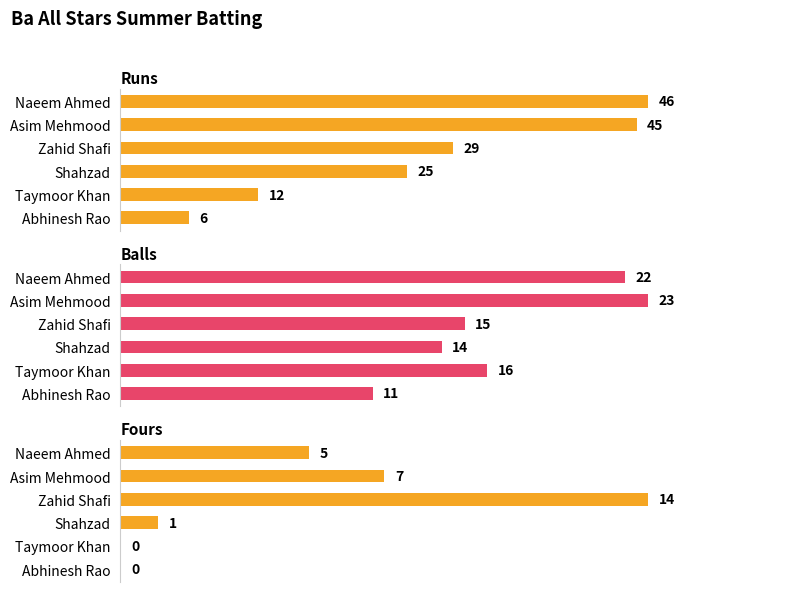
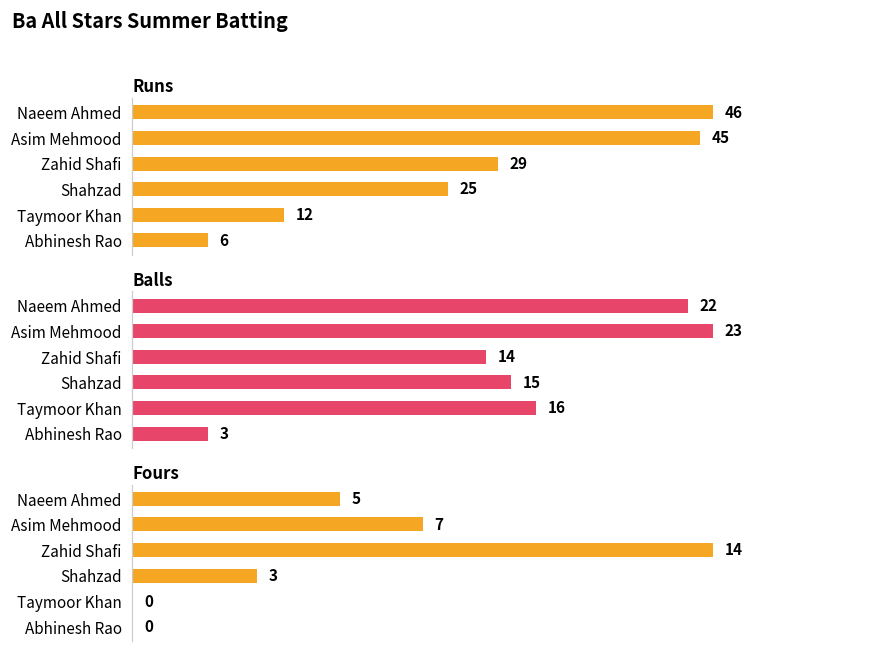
Balls, Zahid Shafi: 15 -> 14
Balls, Shahzad: 14 -> 15
Balls, Abhinesh Rao: 11 -> 3
Fours, Shahzad: 1 -> 3
